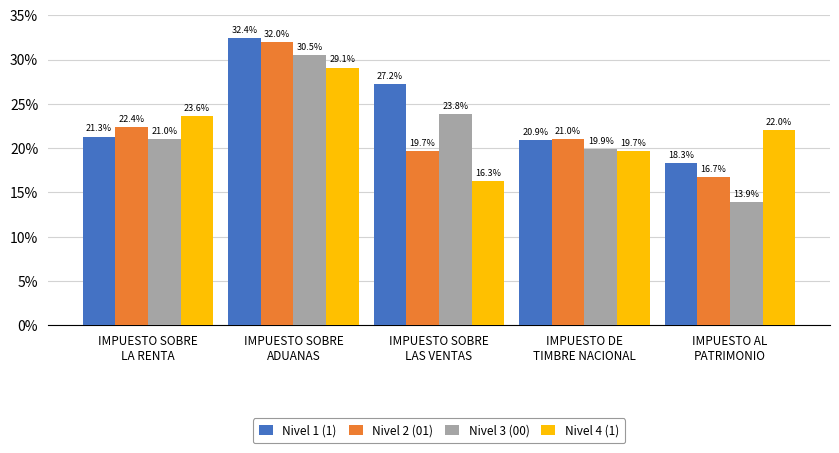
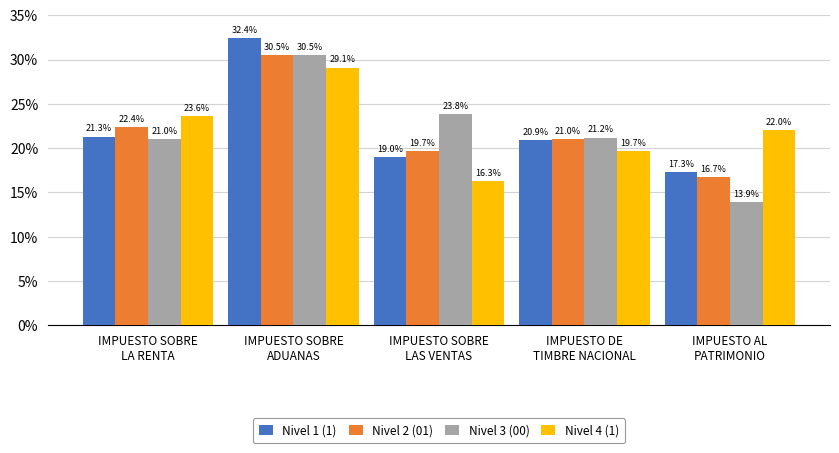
Nivel 2 (01), IMPUESTO SOBRE ADUANAS: 32.0% -> 30.5%
Nivel 1 (1), IMPUESTO SOBRE LAS VENTAS: 27.2% -> 19.0%
Nivel 3 (00), IMPUESTO DE TIMBRE NACIONAL: 19.9% -> 21.2%
Nivel 1 (1), IMPUESTO AL PATRIMONIO: 18.3% -> 17.3%
